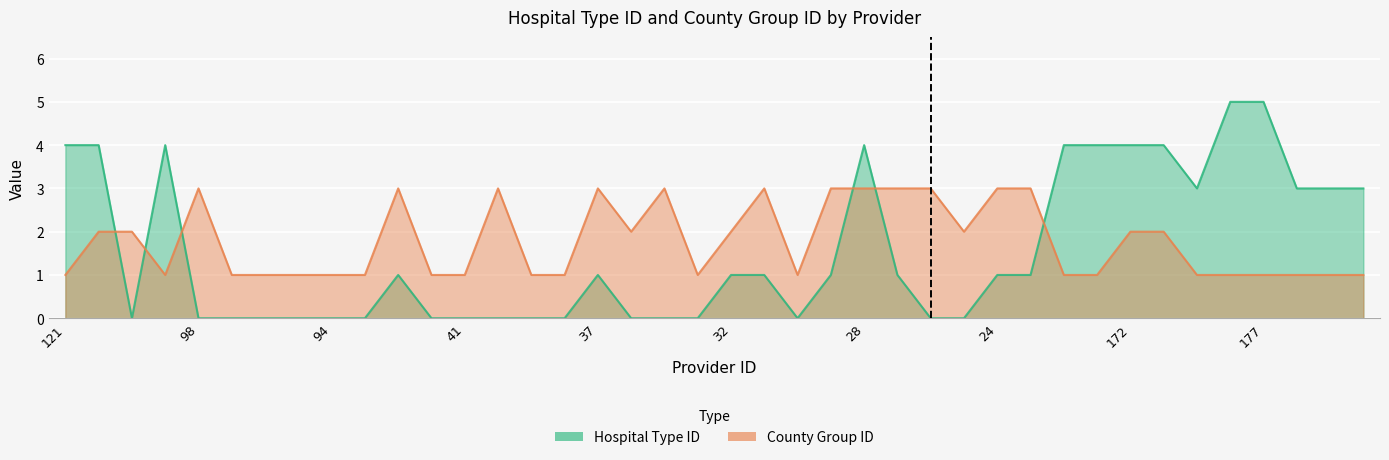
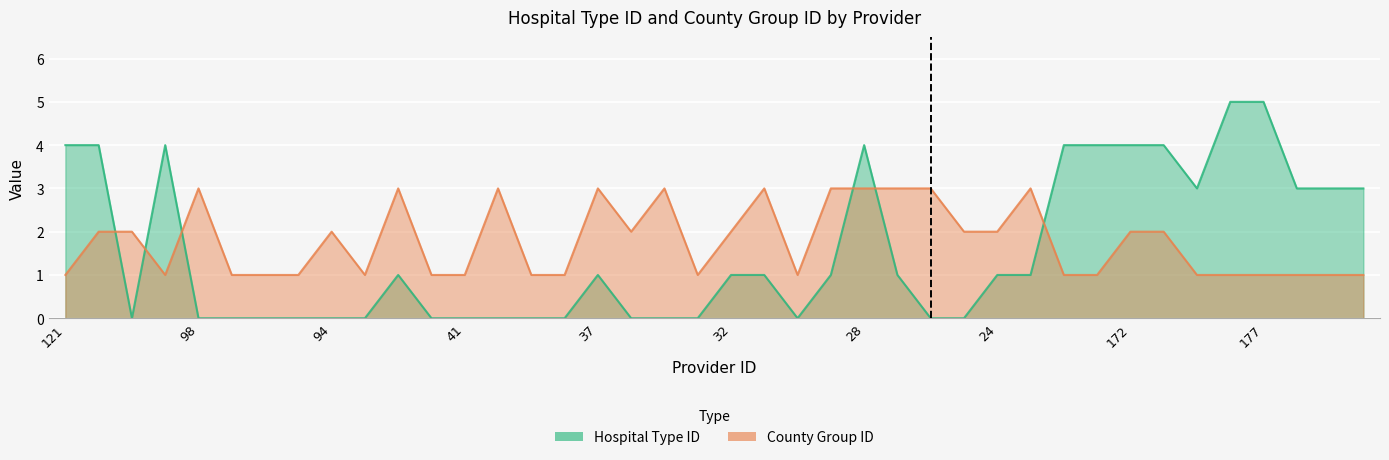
County Group ID, 94: 1 -> 2
County Group ID, 24: 3 -> 2
